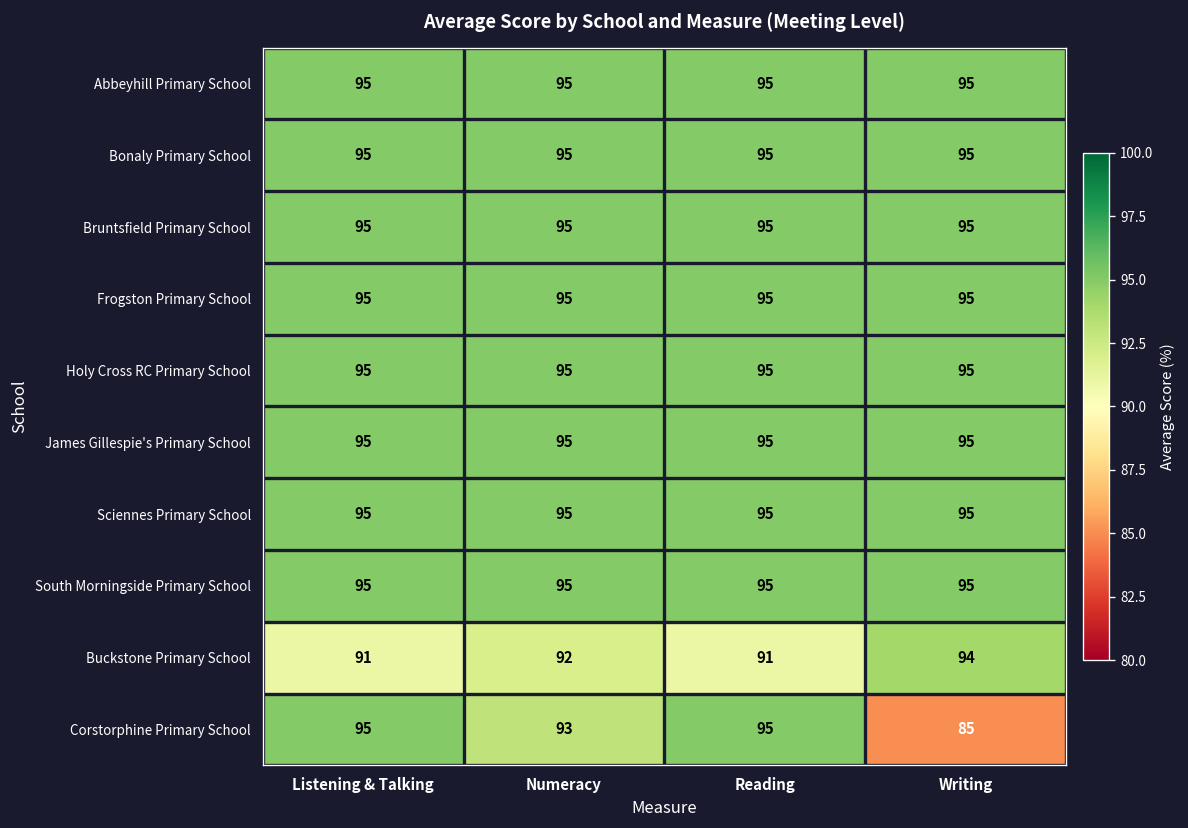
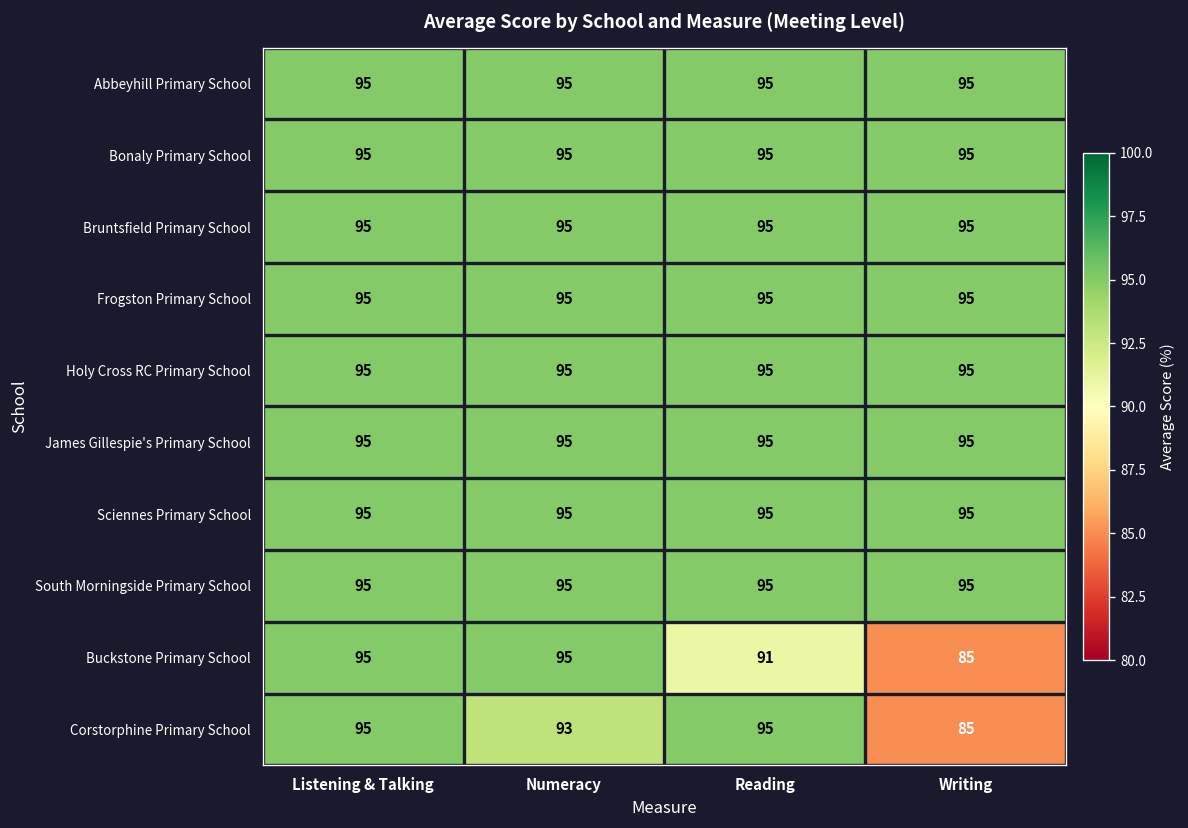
Buckstone Primary School, Listening & Talking: 91 -> 95
Buckstone Primary School, Numeracy: 92 -> 95
Buckstone Primary School, Writing: 94 -> 85
